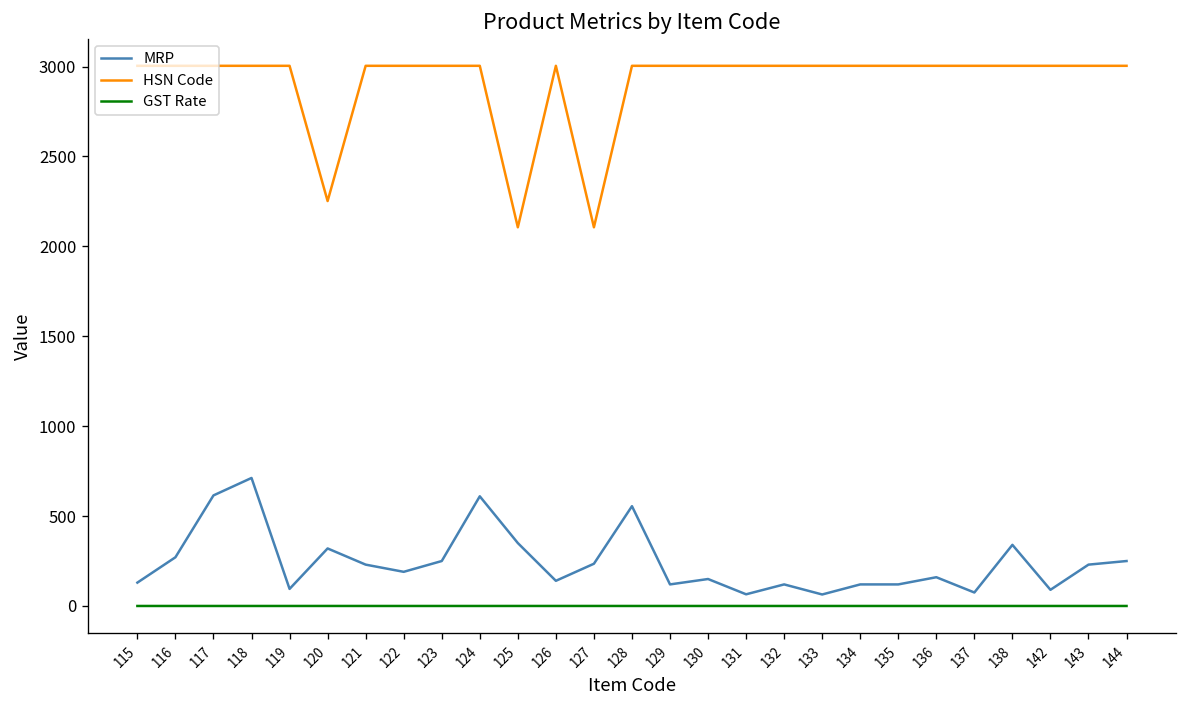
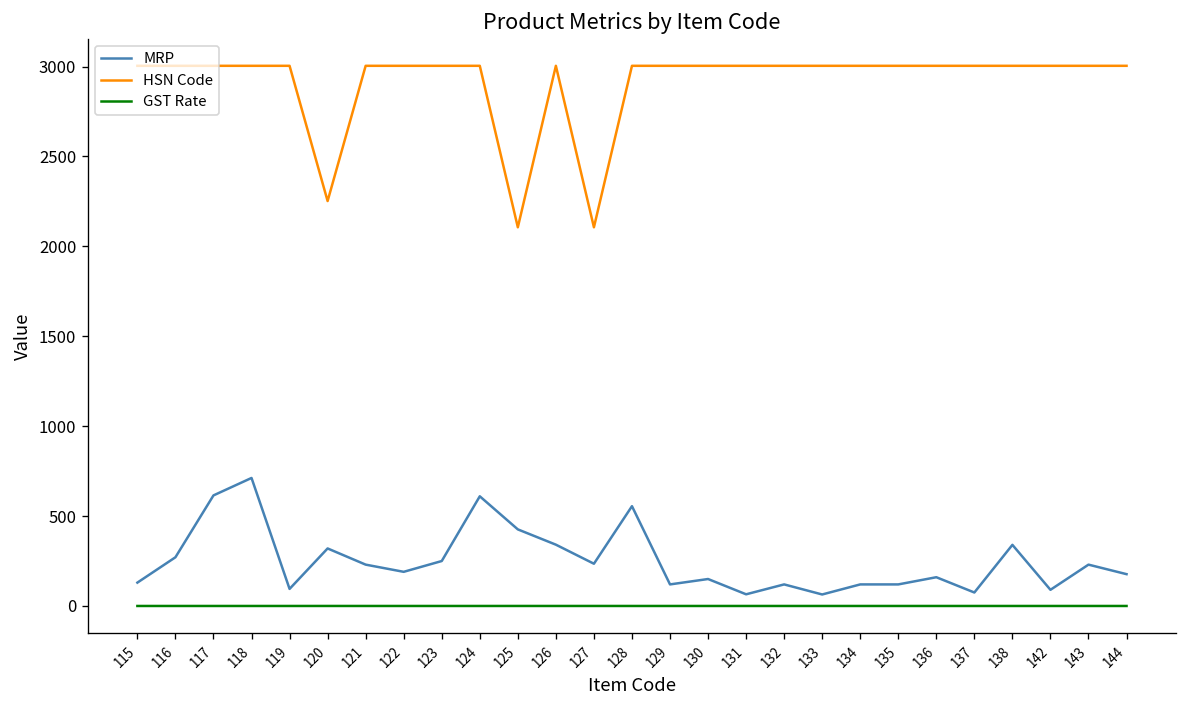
MRP, 125: 350 -> 430
MRP, 126: 140 -> 340
MRP, 144: 250 -> 180
